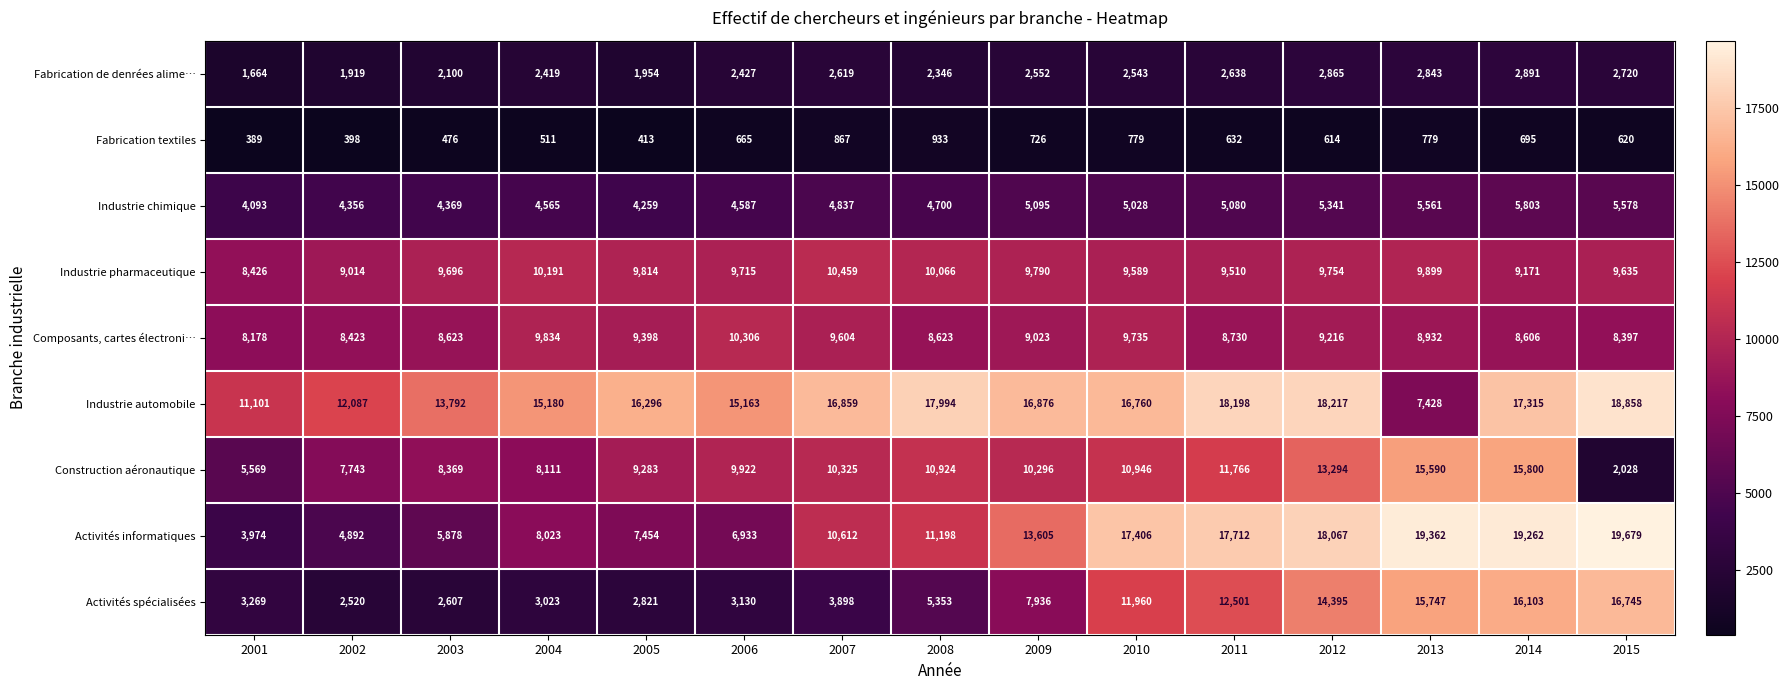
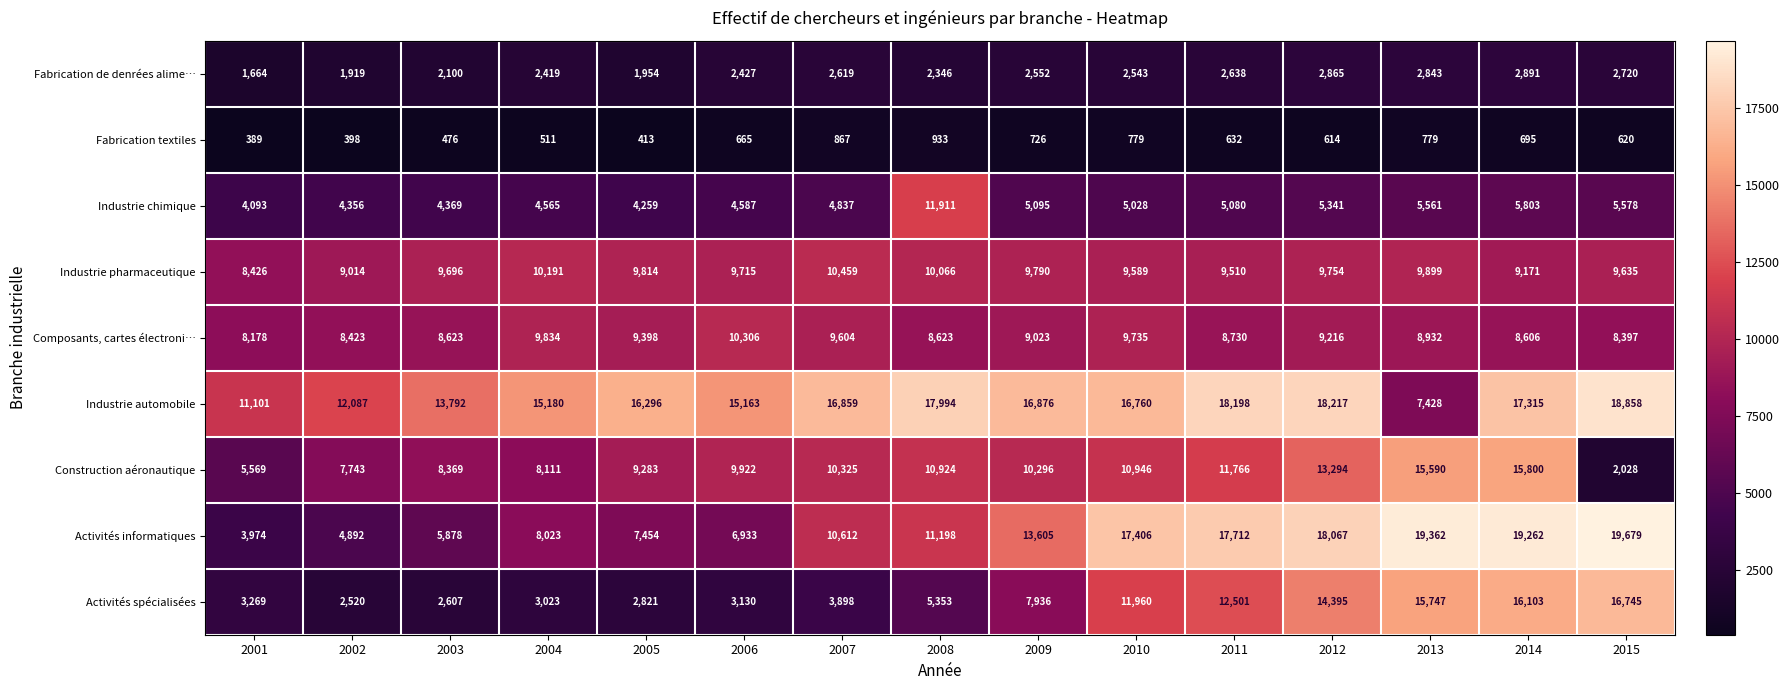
Industrie chimique, 2008: 4,700 -> 11,911
